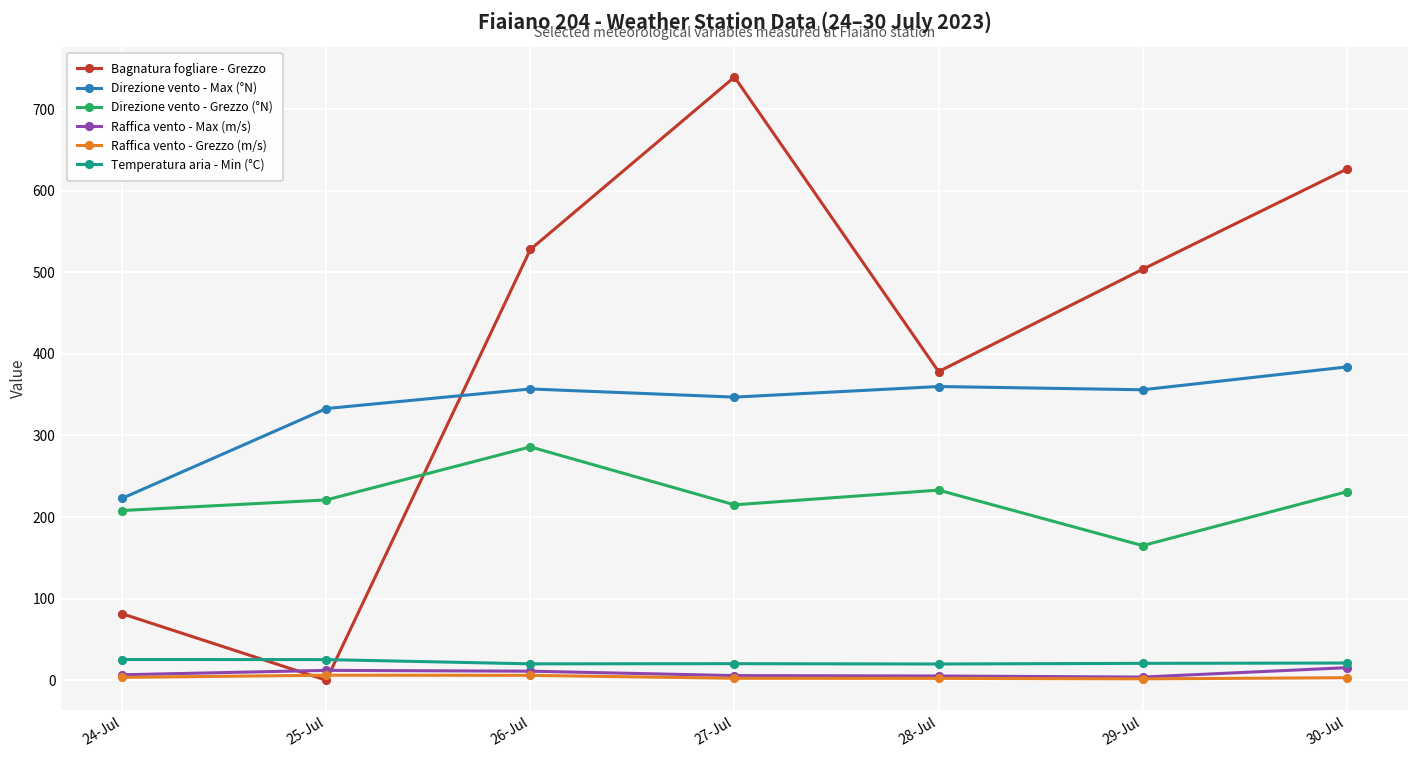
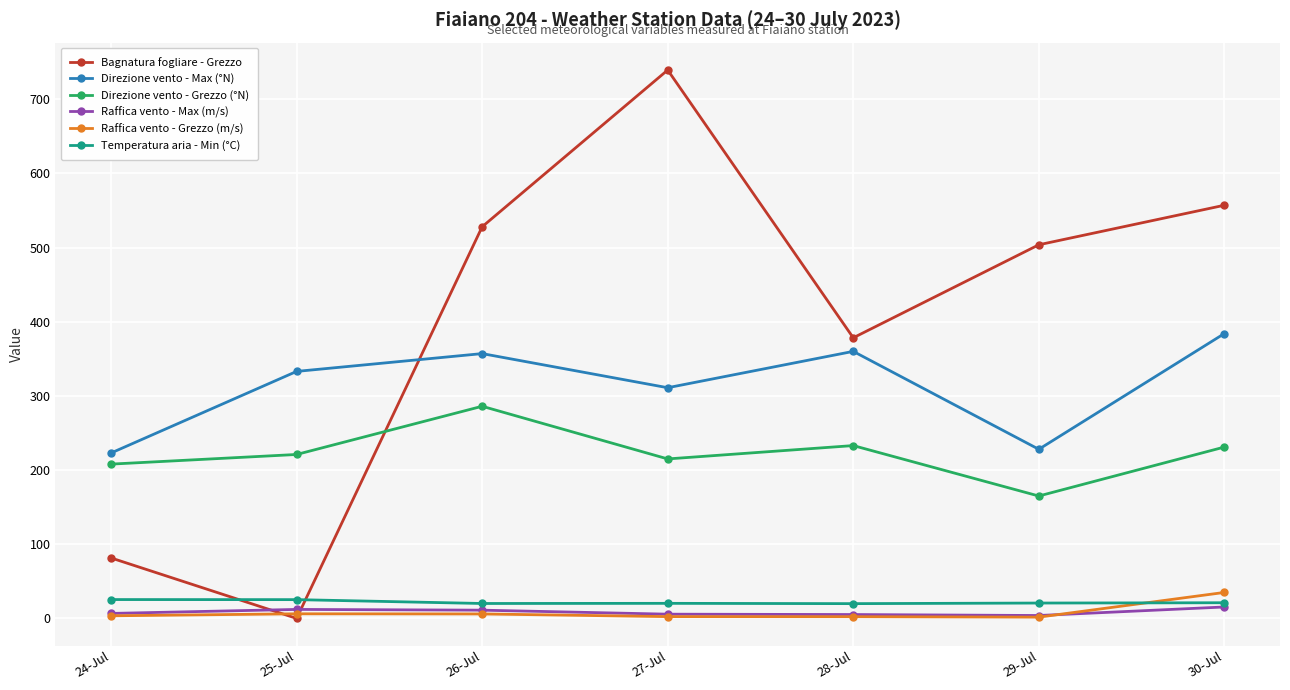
Direzione vento - Max (°N), 27-Jul: 350 -> 310
Direzione vento - Max (°N), 29-Jul: 360 -> 230
Bagnatura fogliare - Grezzo, 30-Jul: 630 -> 560
Raffica vento - Grezzo (m/s), 30-Jul: 0 -> 40
